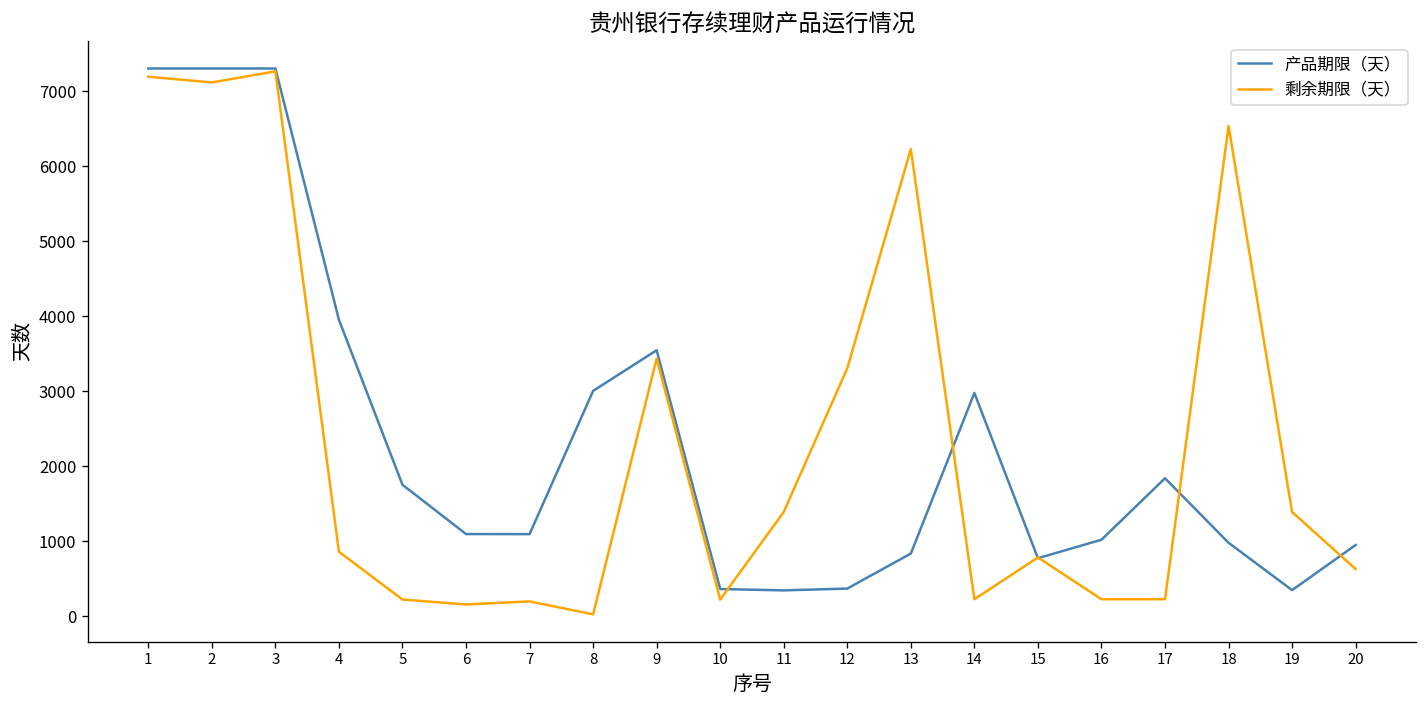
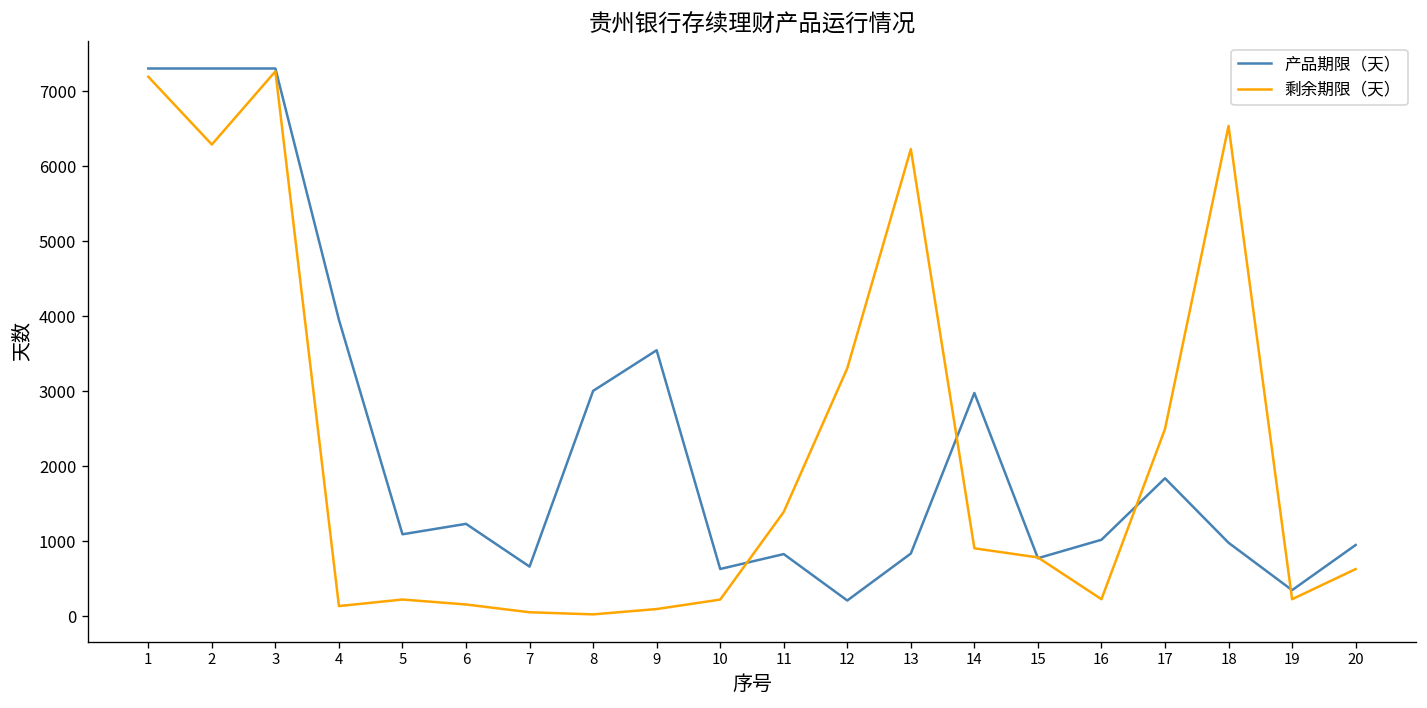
剩余期限（天）, 2: 7100 -> 6300
剩余期限（天）, 4: 900 -> 100
产品期限（天）, 5: 1800 -> 1100
产品期限（天）, 6: 1100 -> 1200
产品期限（天）, 7: 1100 -> 700
剩余期限（天）, 7: 200 -> 100
剩余期限（天）, 9: 3400 -> 100
产品期限（天）, 10: 400 -> 600
产品期限（天）, 11: 300 -> 800
产品期限（天）, 12: 400 -> 200
剩余期限（天）, 14: 200 -> 900
剩余期限（天）, 17: 200 -> 2500
剩余期限（天）, 19: 1400 -> 200
